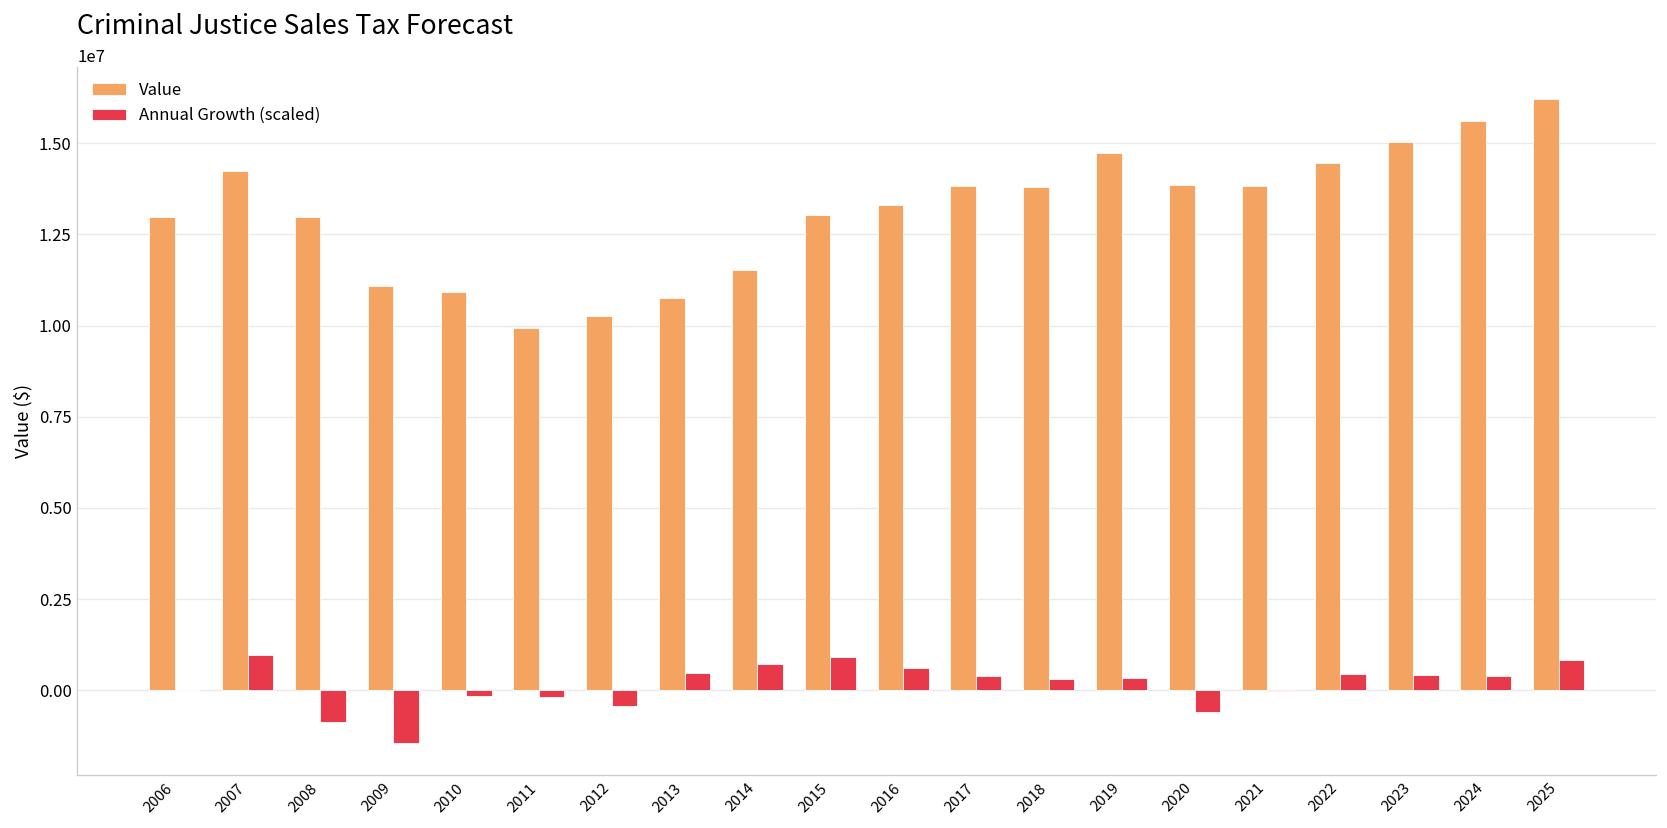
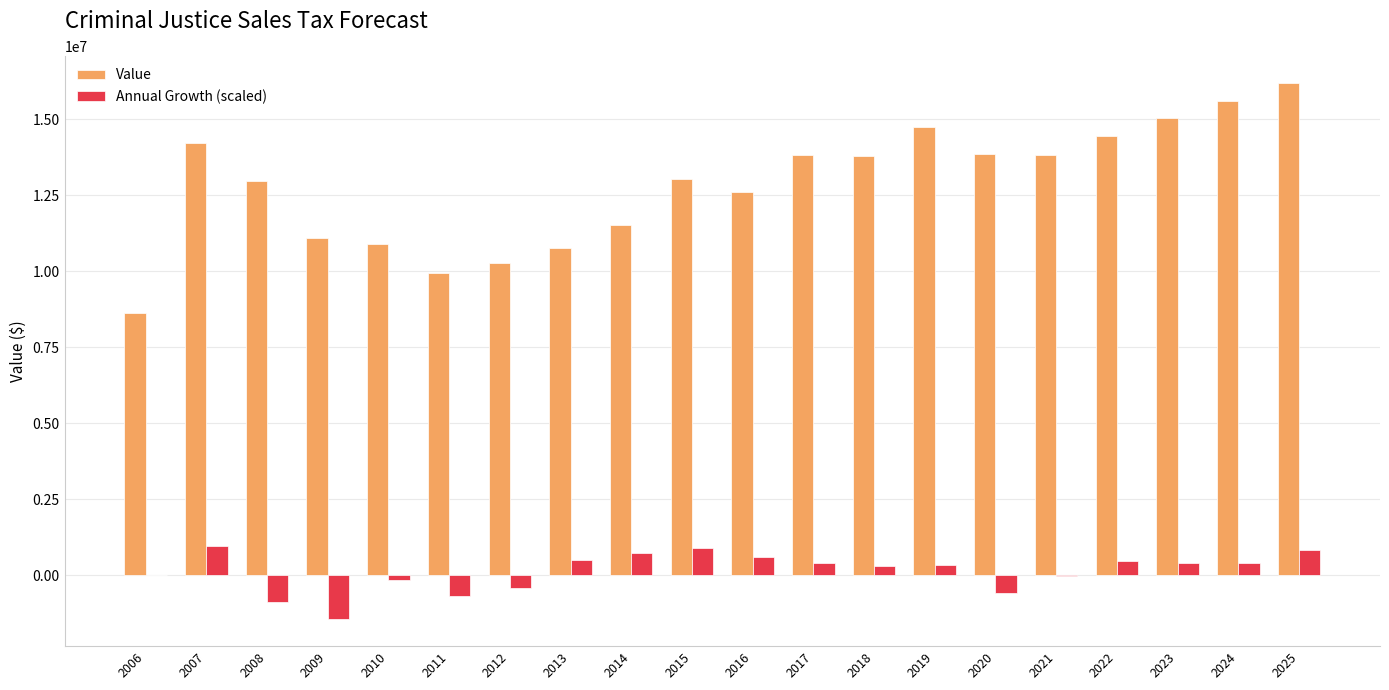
Value, 2006: 13000000 -> 8600000
Annual Growth (scaled), 2011: -200000 -> -700000
Value, 2016: 13300000 -> 12600000
